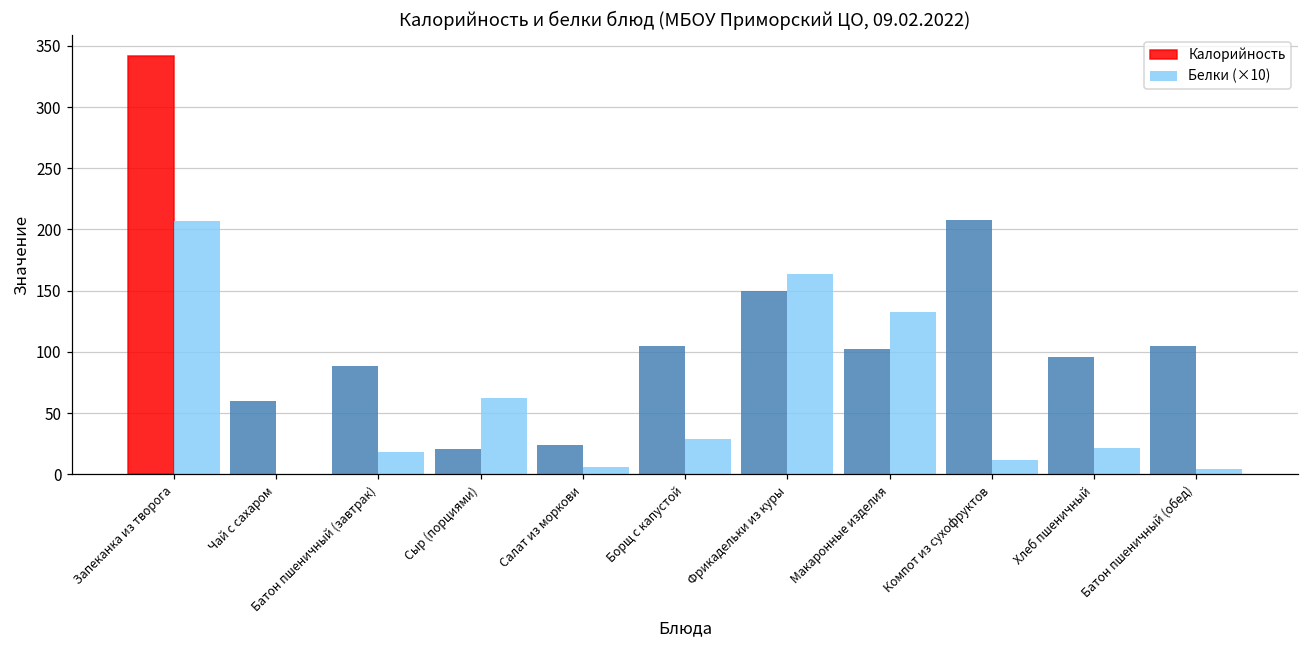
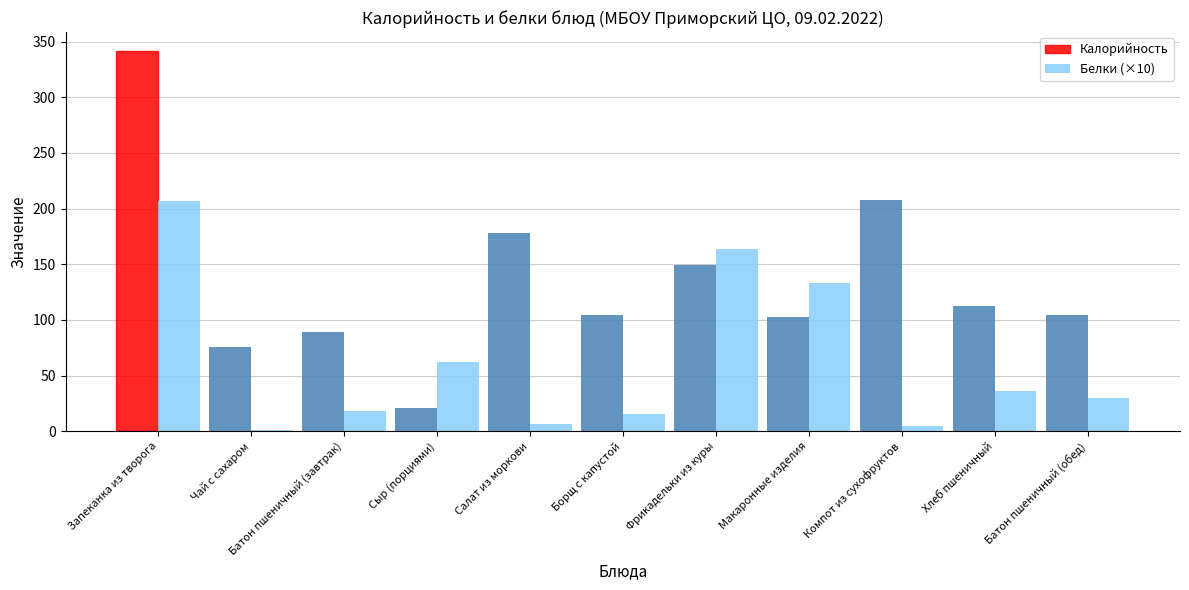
Калорийность, Чай с сахаром: 60 -> 76
Калорийность, Салат из моркови: 24 -> 178
Белки (×10), Борщ с капустой: 29 -> 15
Белки (×10), Компот из сухофруктов: 12 -> 4
Калорийность, Хлеб пшеничный: 96 -> 113
Белки (×10), Хлеб пшеничный: 22 -> 37
Белки (×10), Батон пшеничный (обед): 4 -> 30
